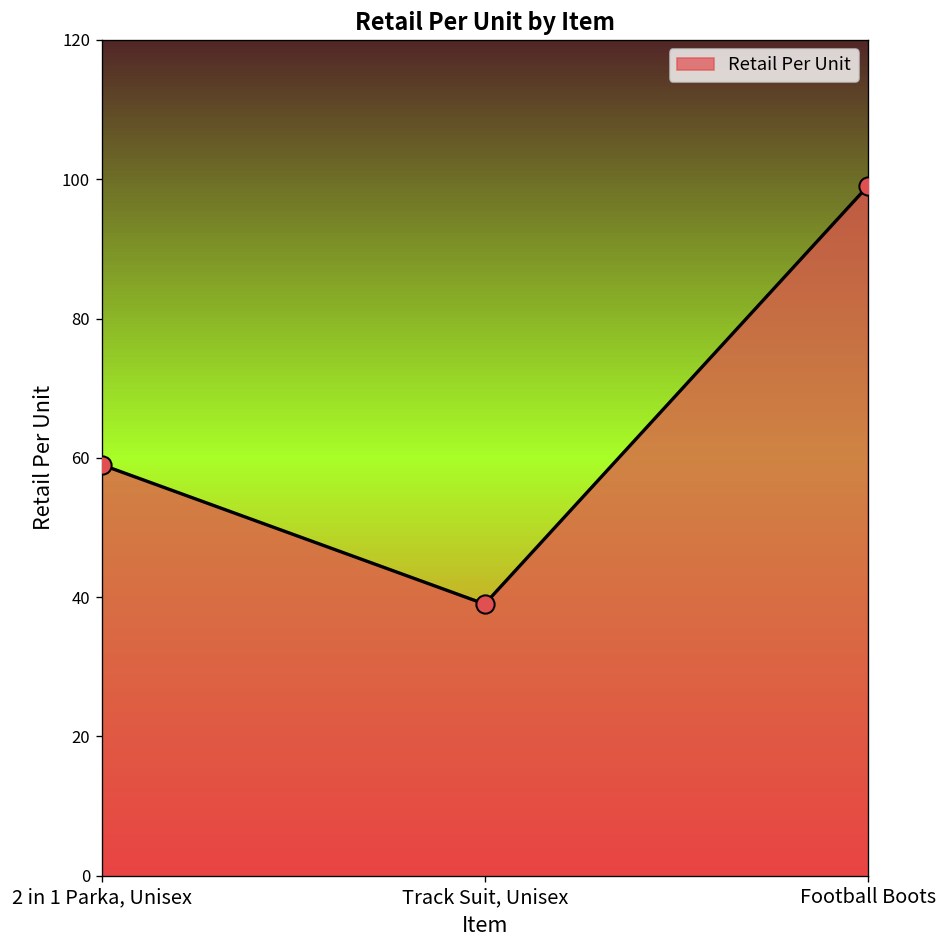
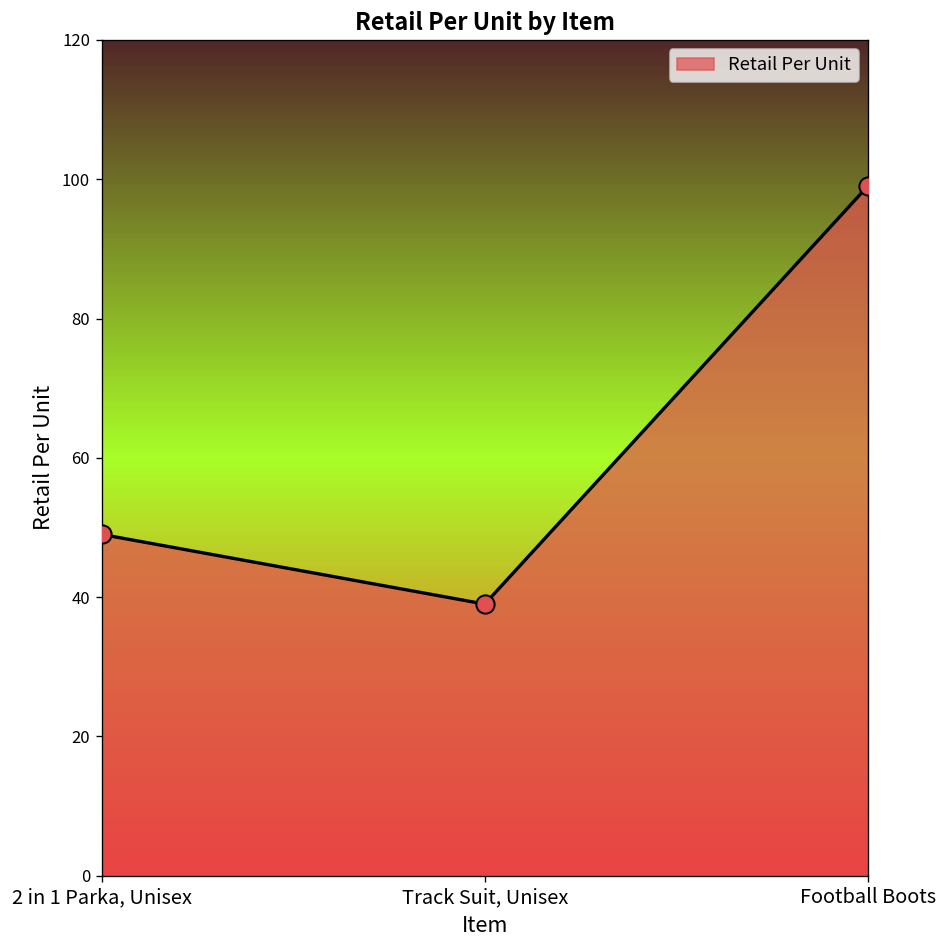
2 in 1 Parka, Unisex: 59 -> 49
